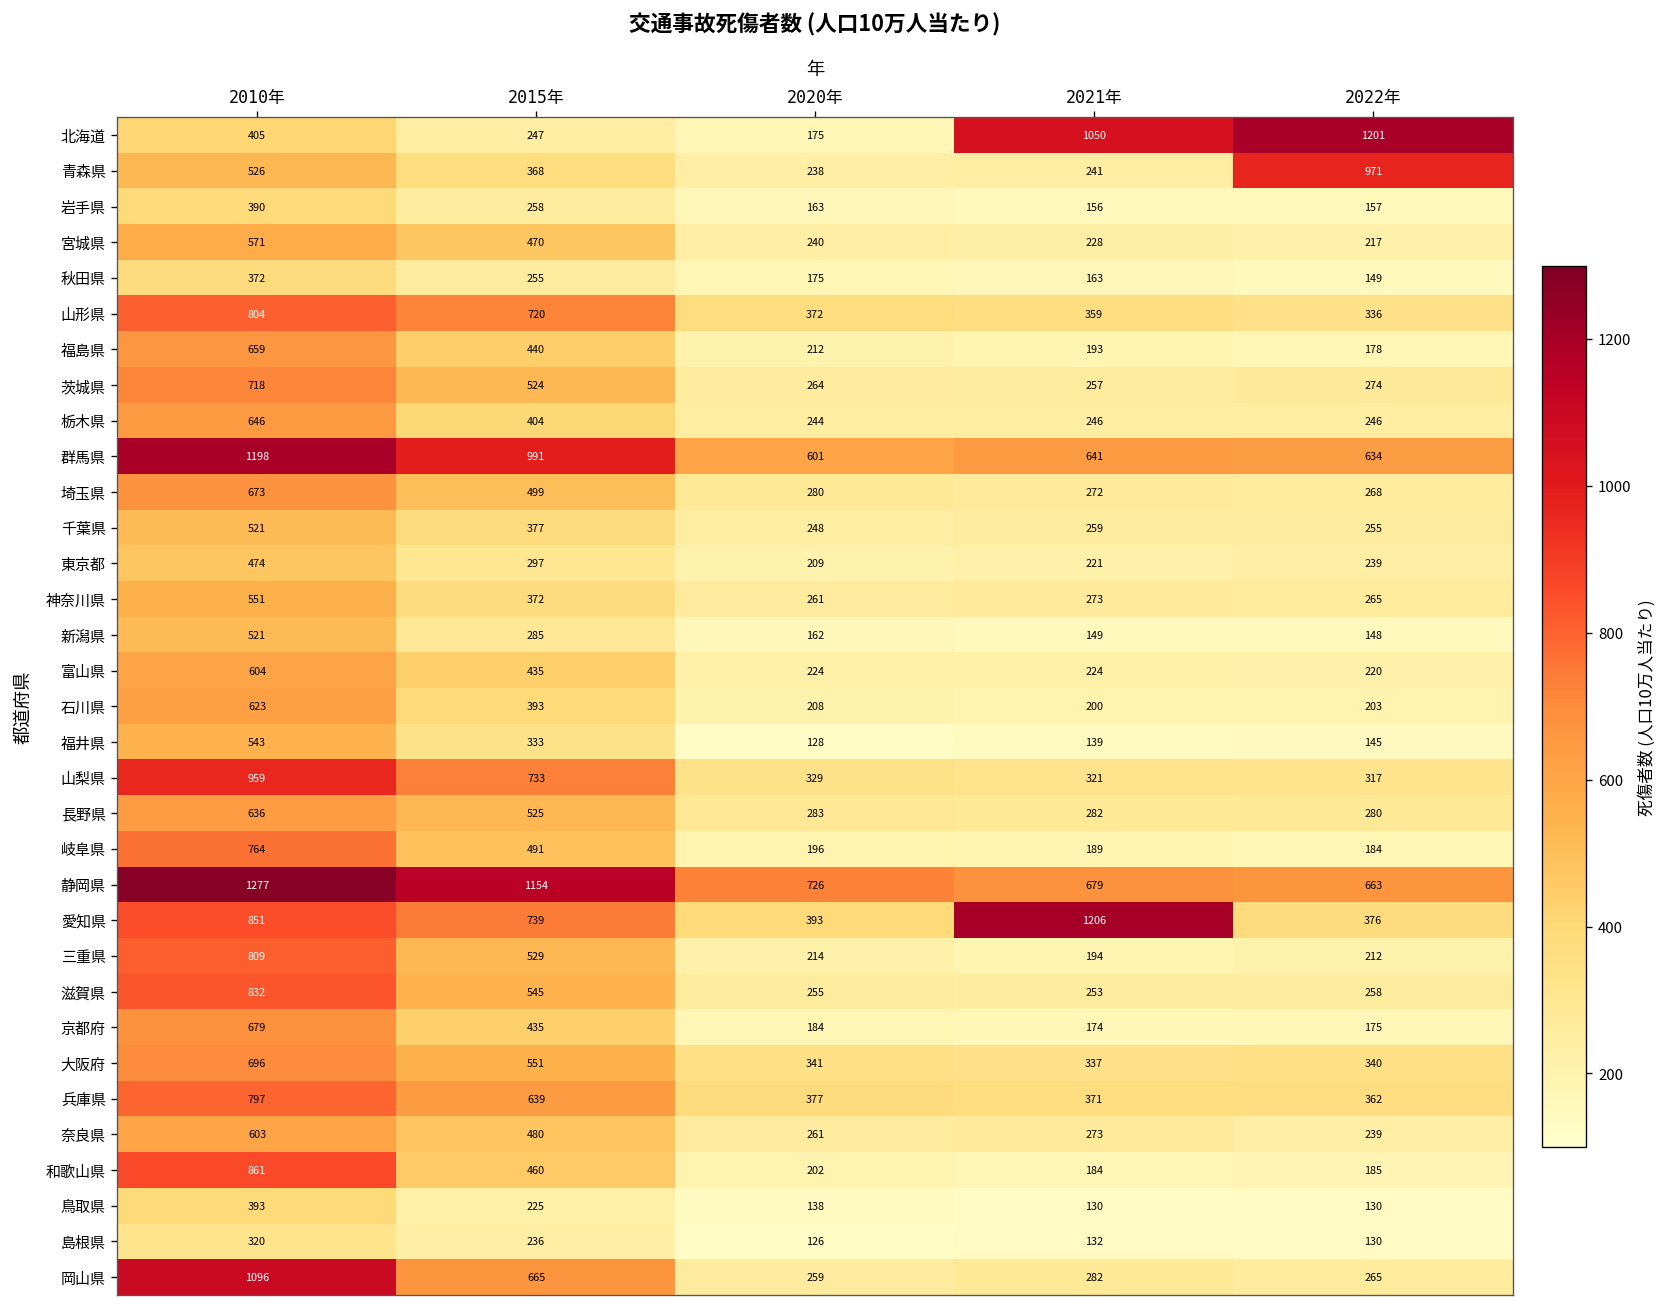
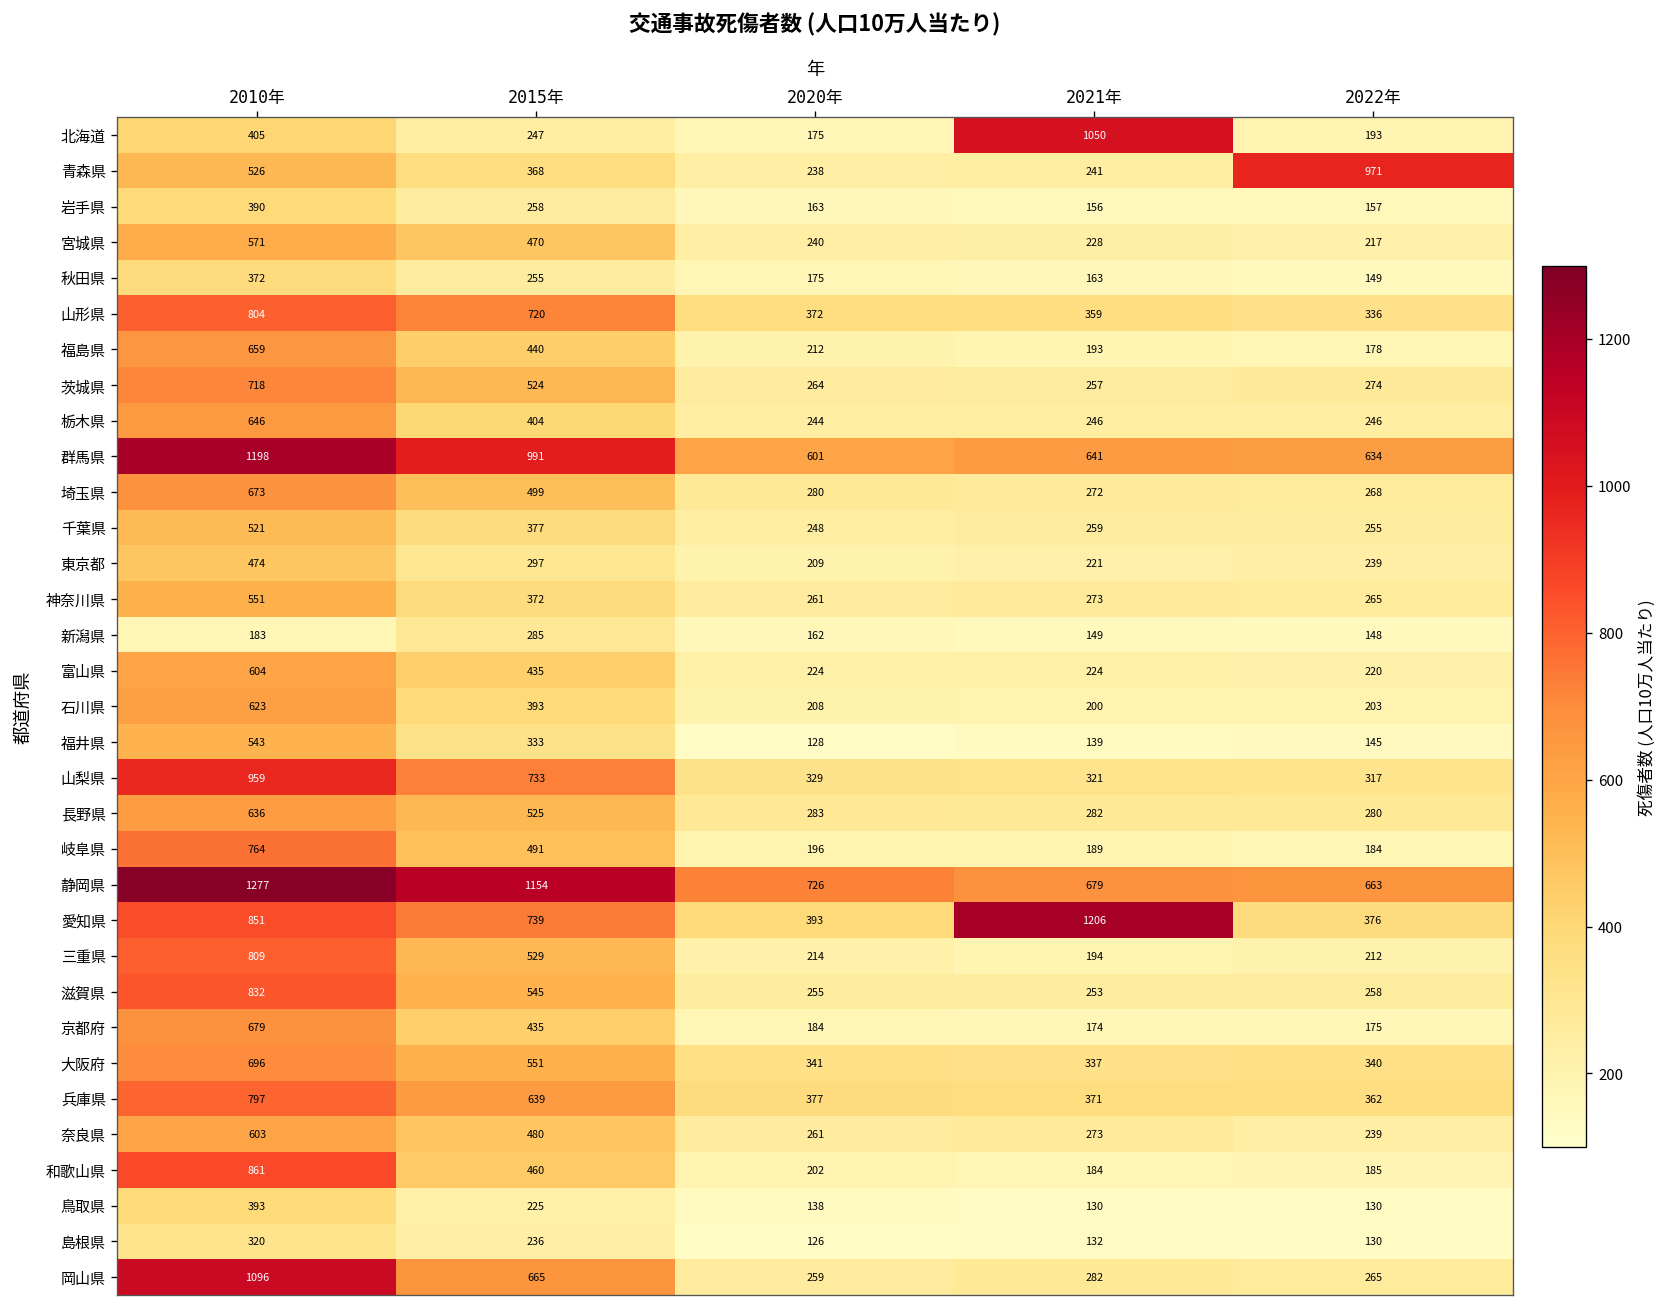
北海道, 2022年: 1201 -> 193
新潟県, 2010年: 521 -> 183
